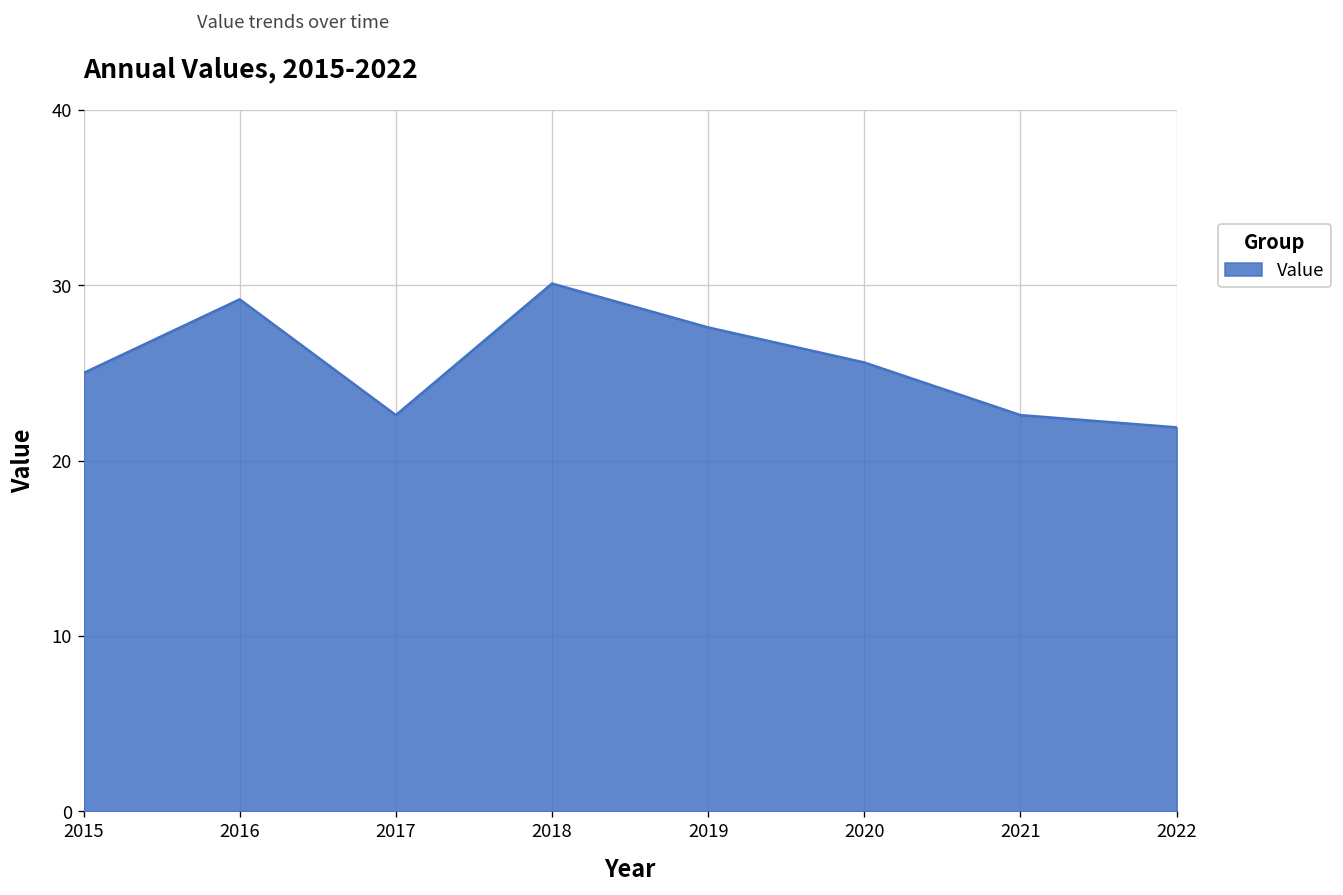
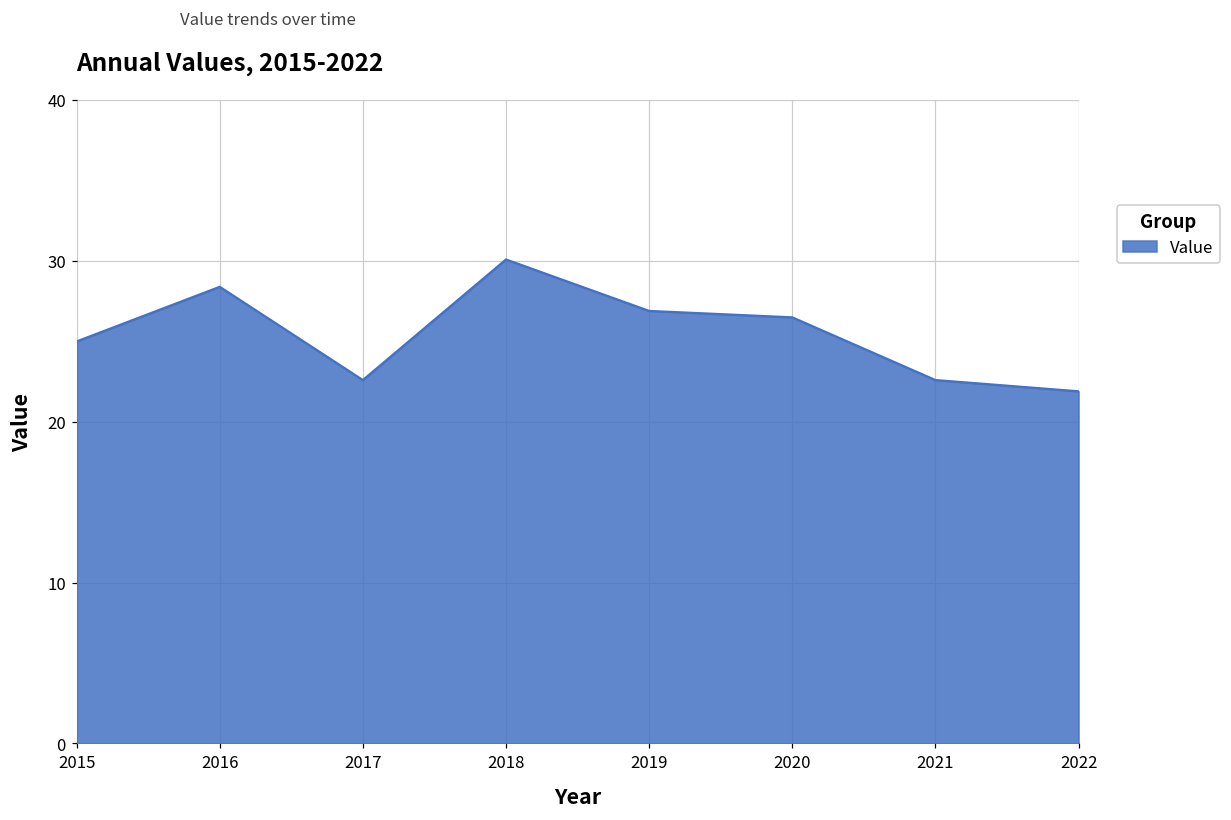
2016: 29.2 -> 28.4
2019: 27.6 -> 26.9
2020: 25.6 -> 26.5
